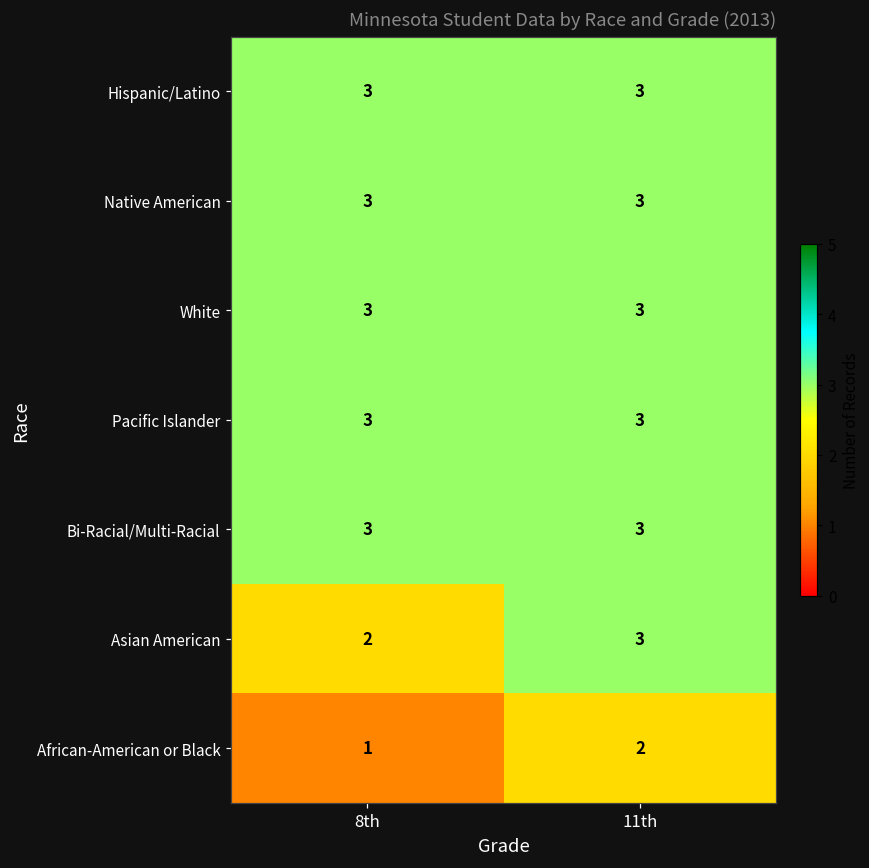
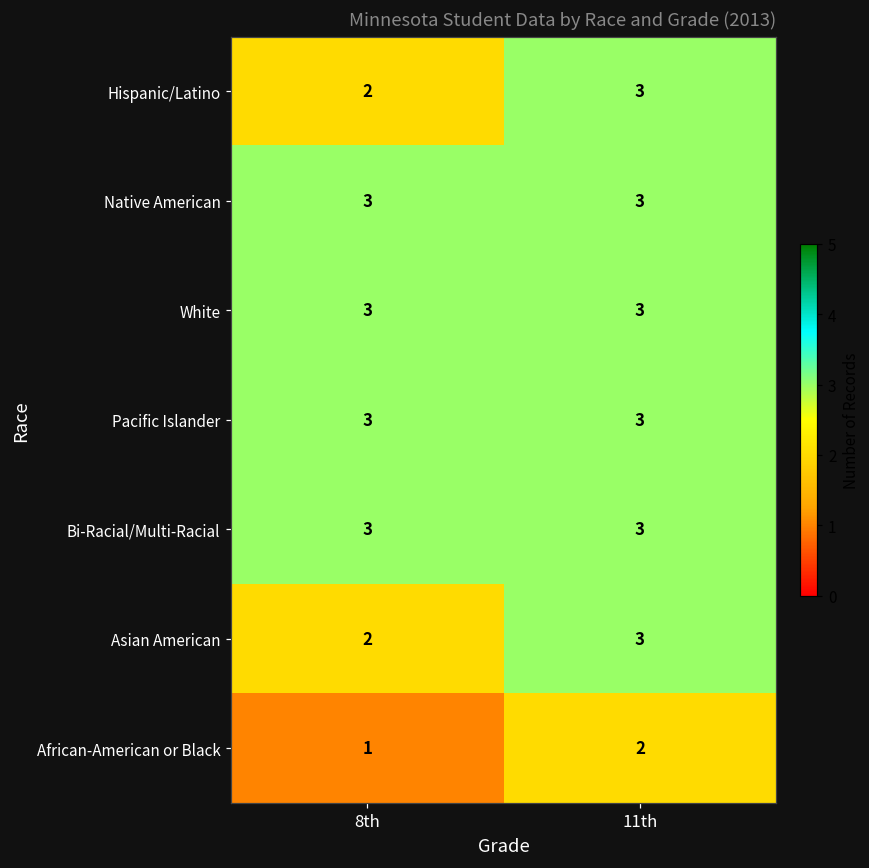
Hispanic/Latino, 8th: 3 -> 2
